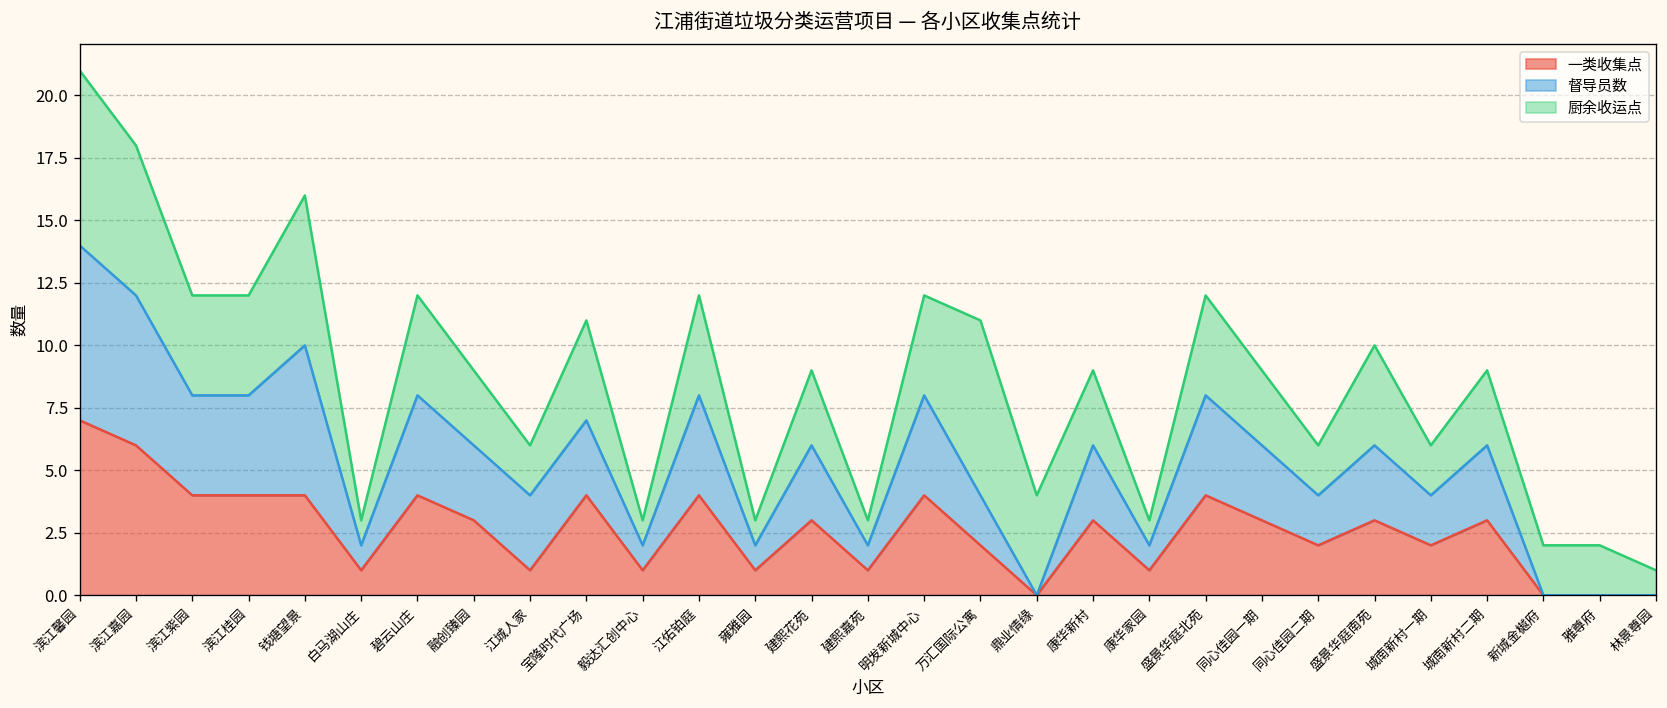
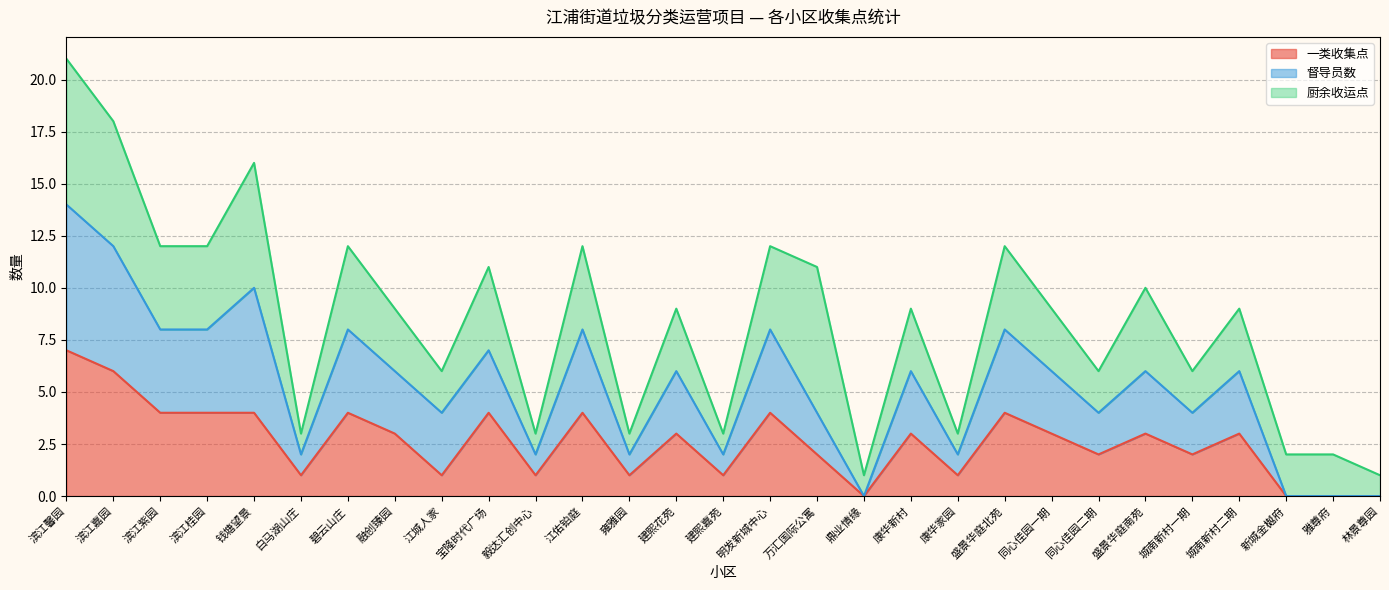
厨余收运点, 鼎业情缘: 4 -> 1
